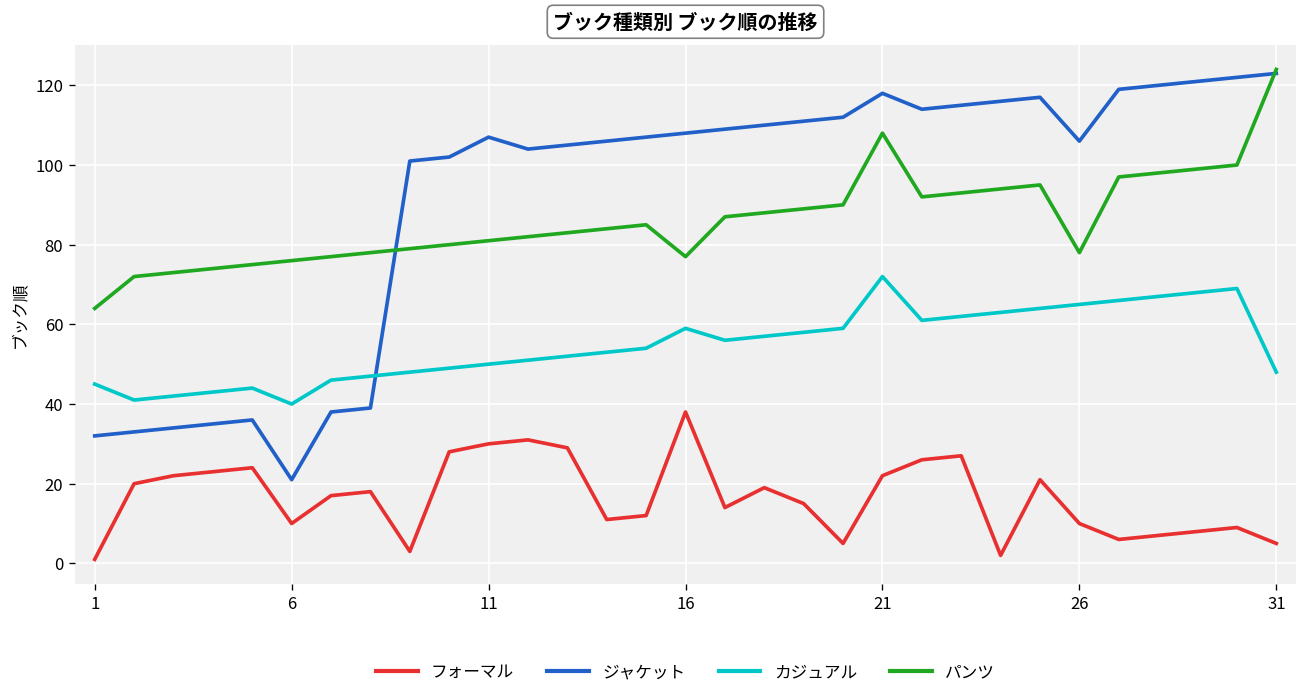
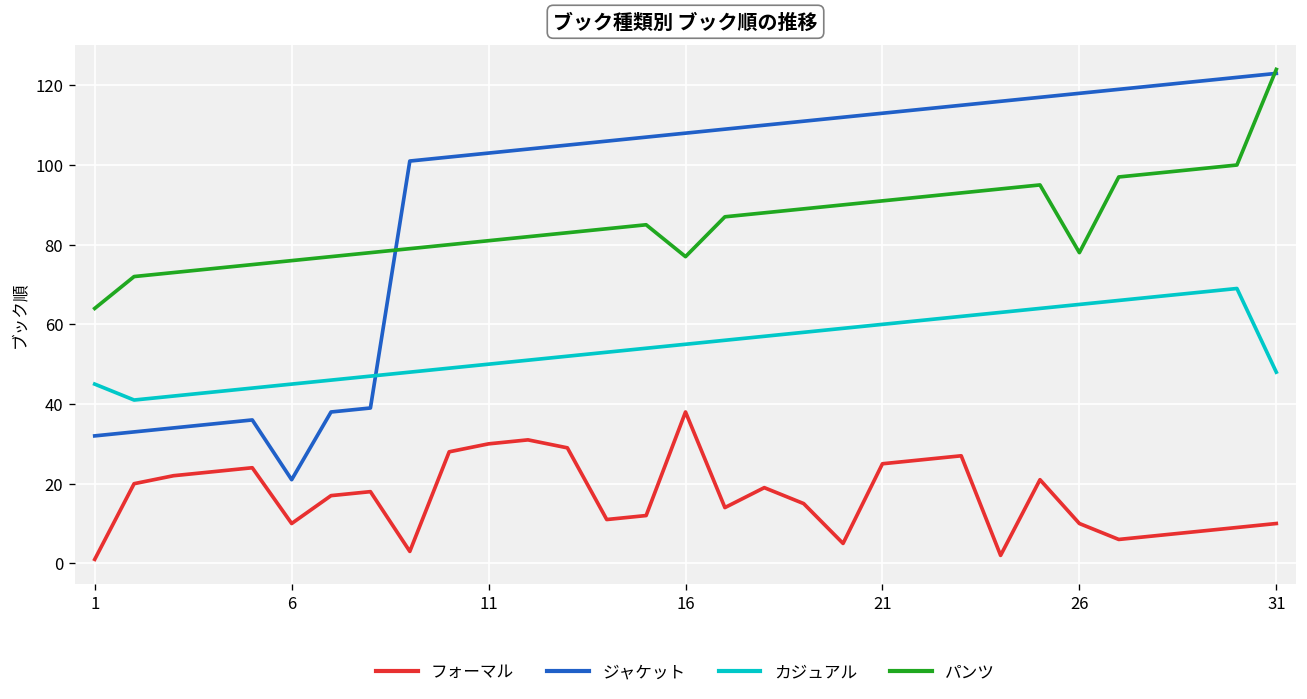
カジュアル, 6: 40 -> 45
ジャケット, 11: 107 -> 103
カジュアル, 16: 59 -> 55
フォーマル, 21: 22 -> 25
ジャケット, 21: 118 -> 113
カジュアル, 21: 72 -> 60
パンツ, 21: 108 -> 91
ジャケット, 26: 106 -> 118
フォーマル, 31: 5 -> 10
